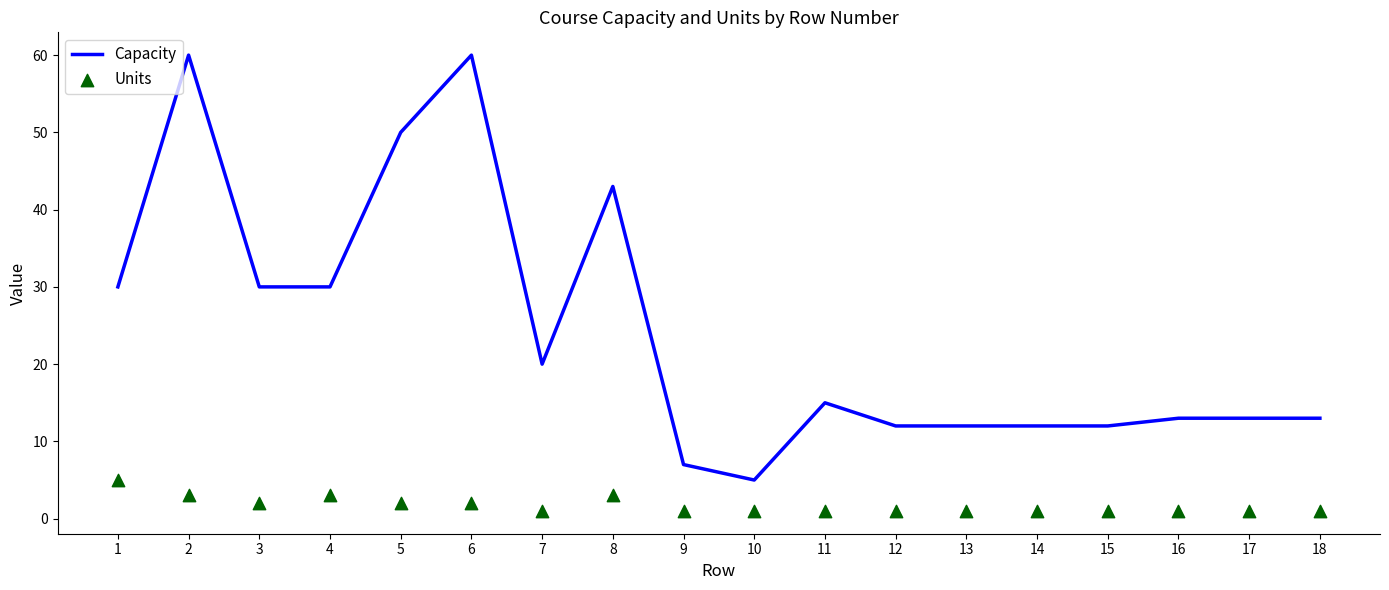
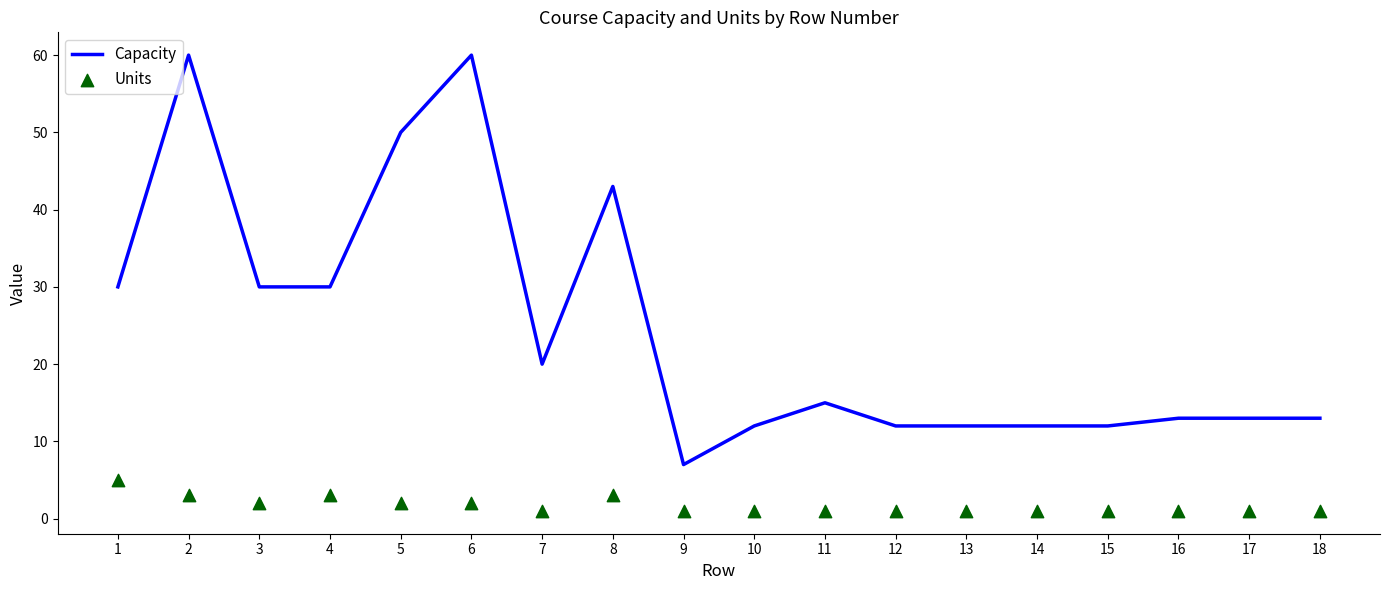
Capacity, 10: 5 -> 12
